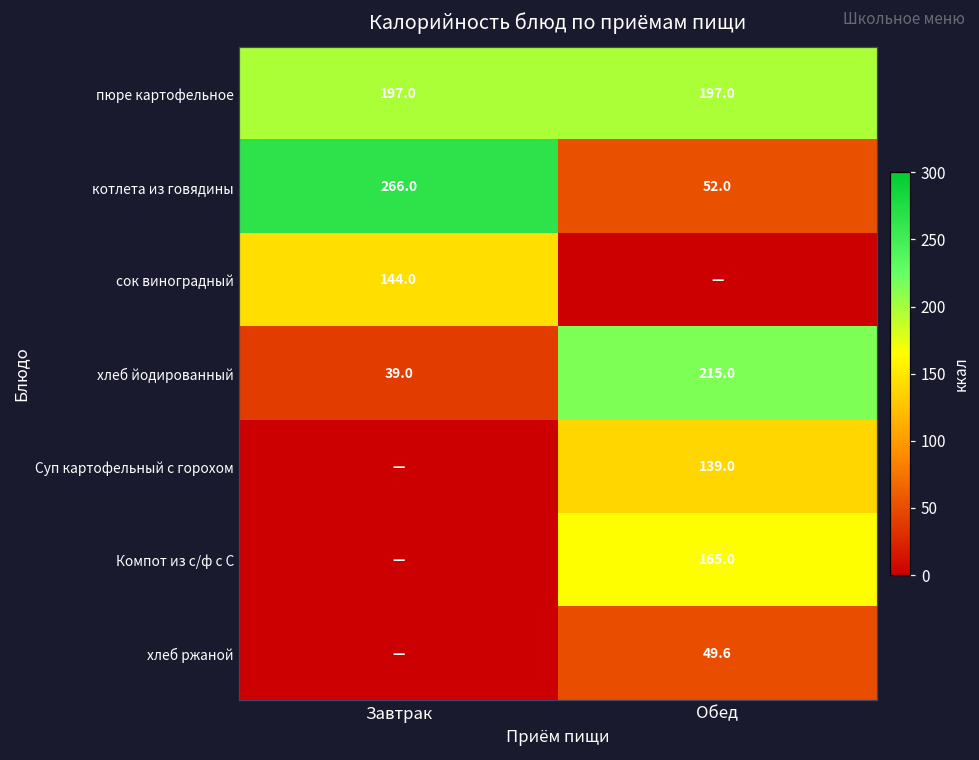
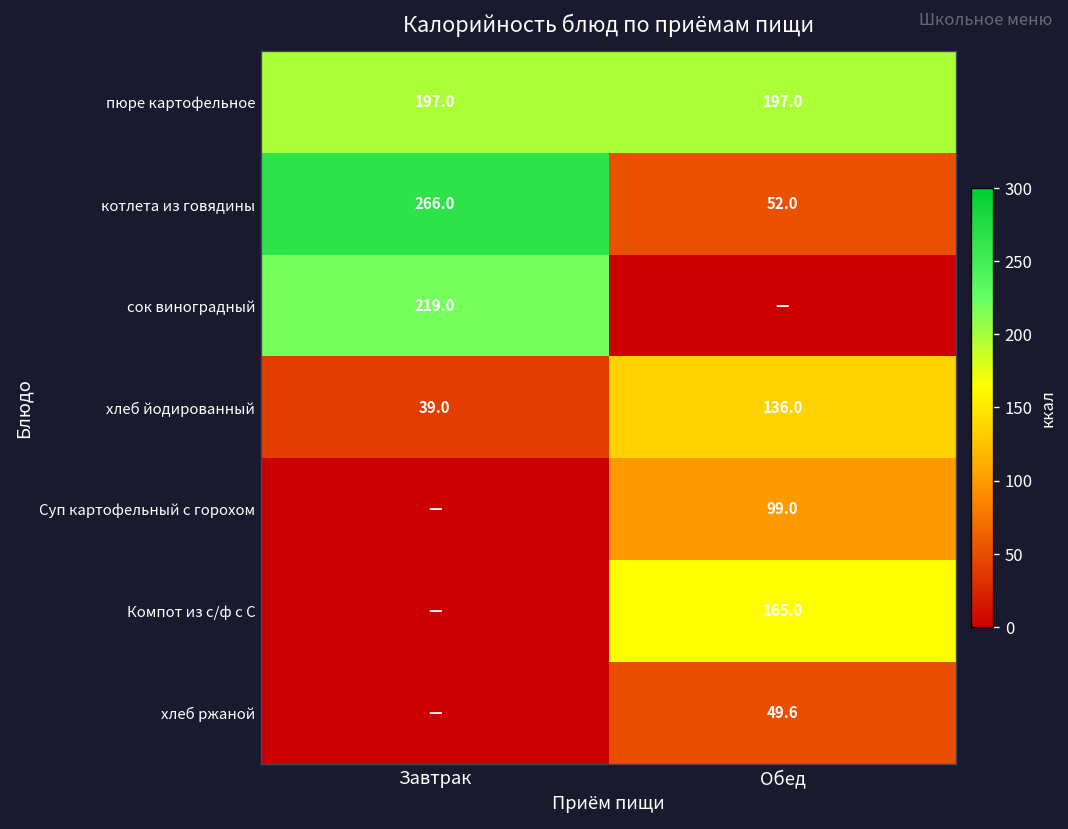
сок виноградный, Завтрак: 144.0 -> 219.0
хлеб йодированный, Обед: 215.0 -> 136.0
Суп картофельный с горохом, Обед: 139.0 -> 99.0
